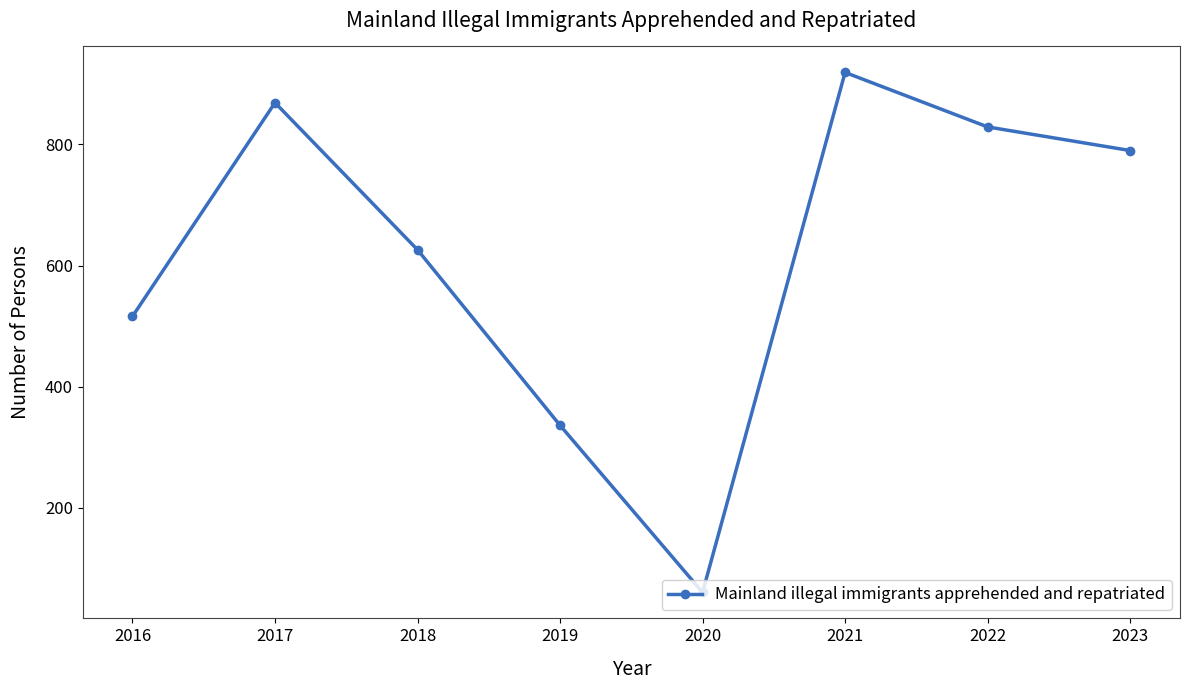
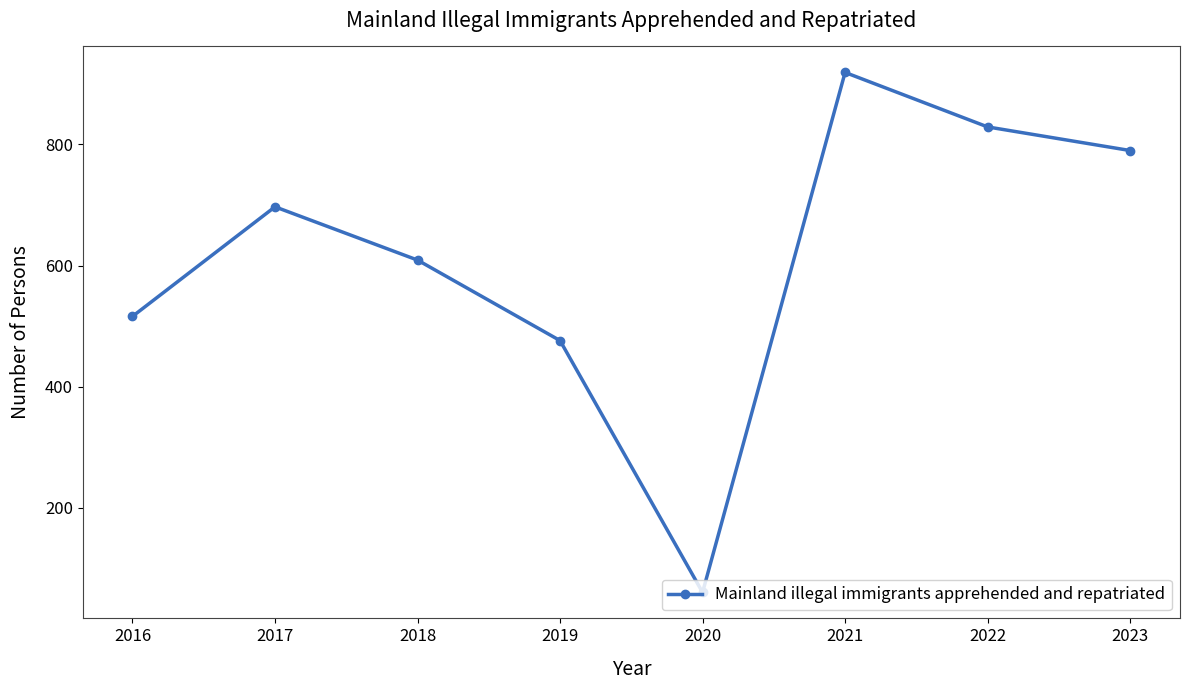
2017: 870 -> 700
2018: 630 -> 610
2019: 340 -> 480
